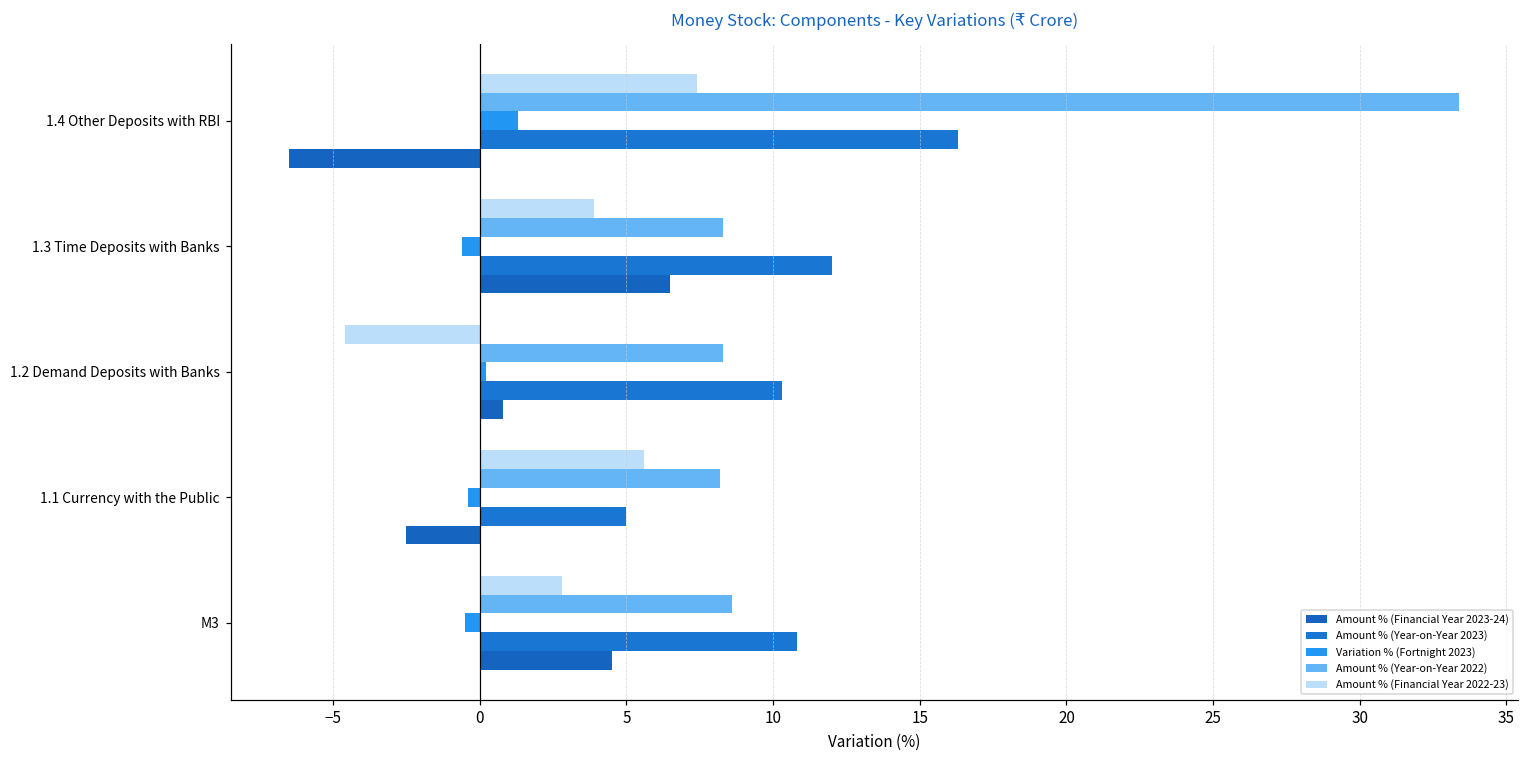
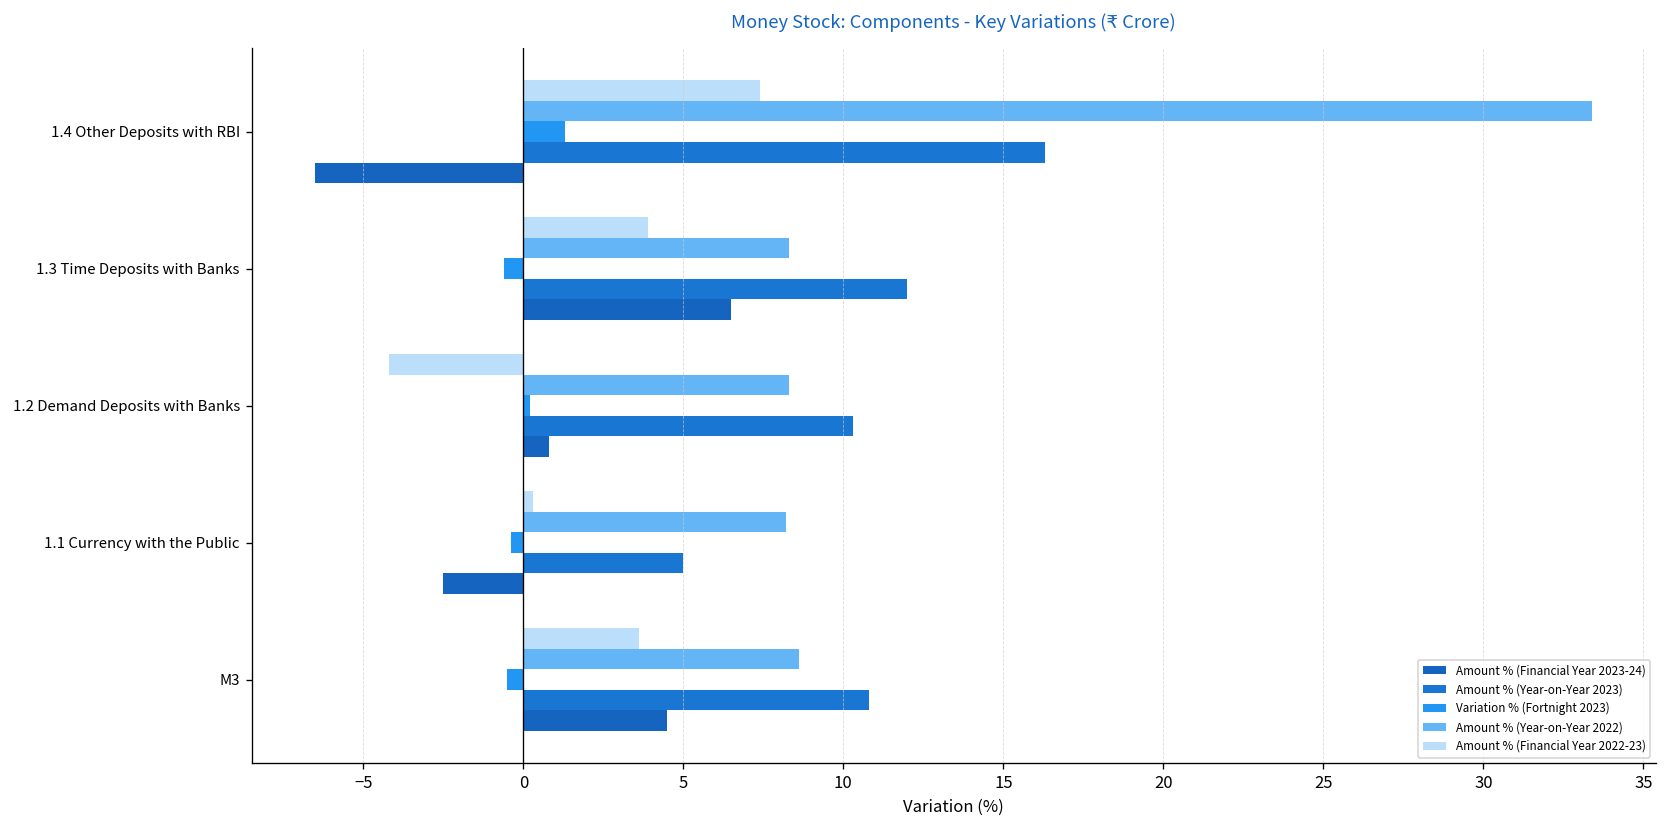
Amount % (Financial Year 2022-23), 1.2 Demand Deposits with Banks: -4.6 -> -4.2
Amount % (Financial Year 2022-23), 1.1 Currency with the Public: 5.6 -> 0.3
Amount % (Financial Year 2022-23), M3: 2.8 -> 3.6
